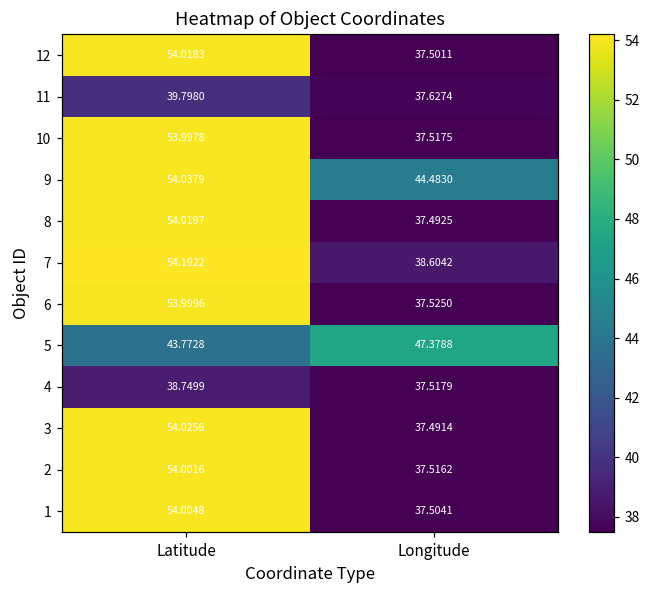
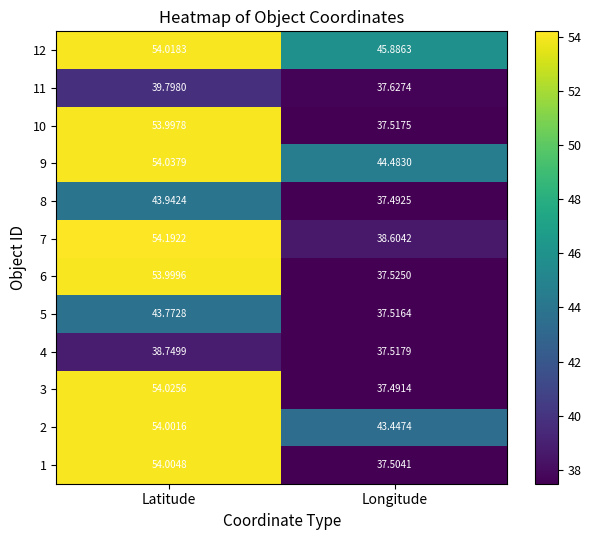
12, Longitude: 37.5011 -> 45.8863
8, Latitude: 54.0197 -> 43.9424
5, Longitude: 47.3788 -> 37.5164
2, Longitude: 37.5162 -> 43.4474
